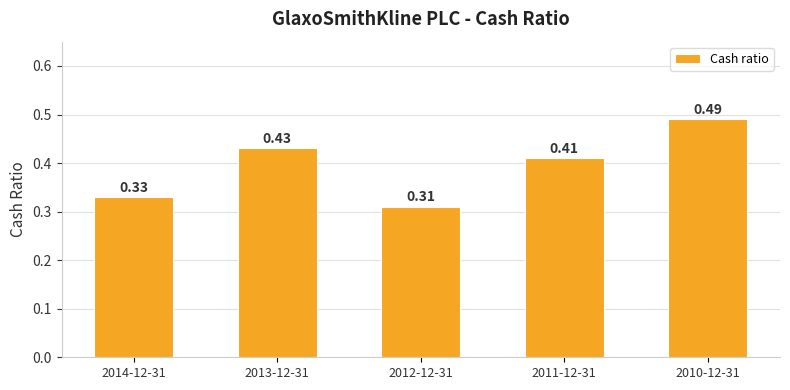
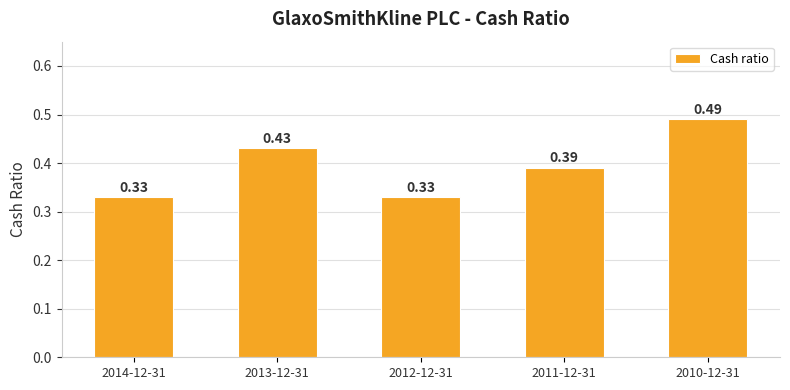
2012-12-31: 0.31 -> 0.33
2011-12-31: 0.41 -> 0.39
